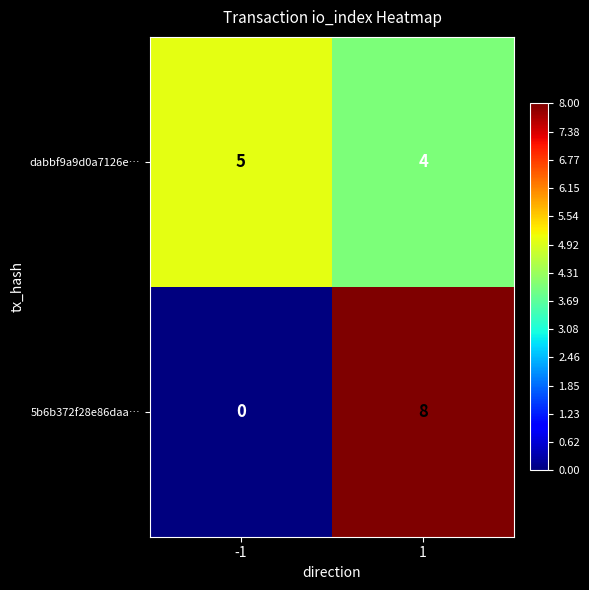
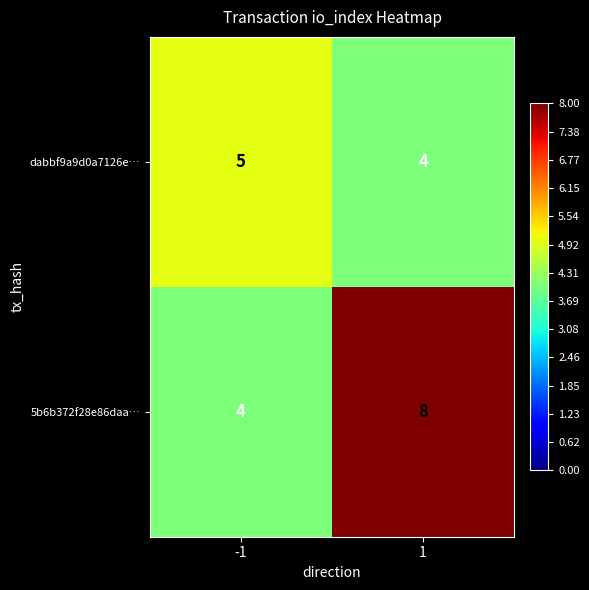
5b6b372f28e86daa…, -1: 0 -> 4
